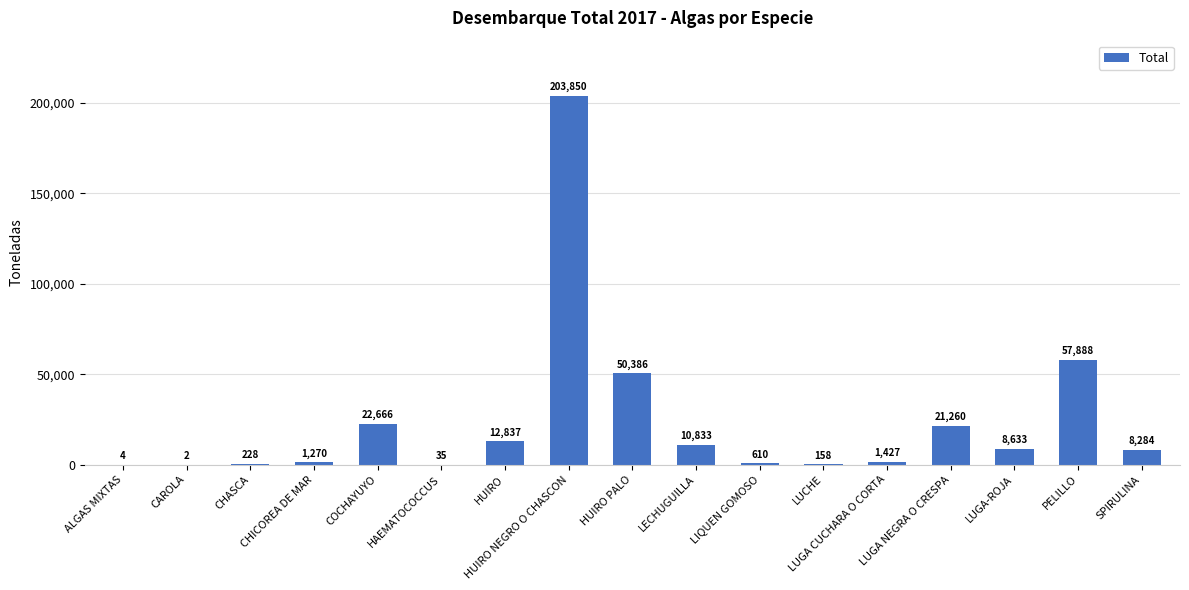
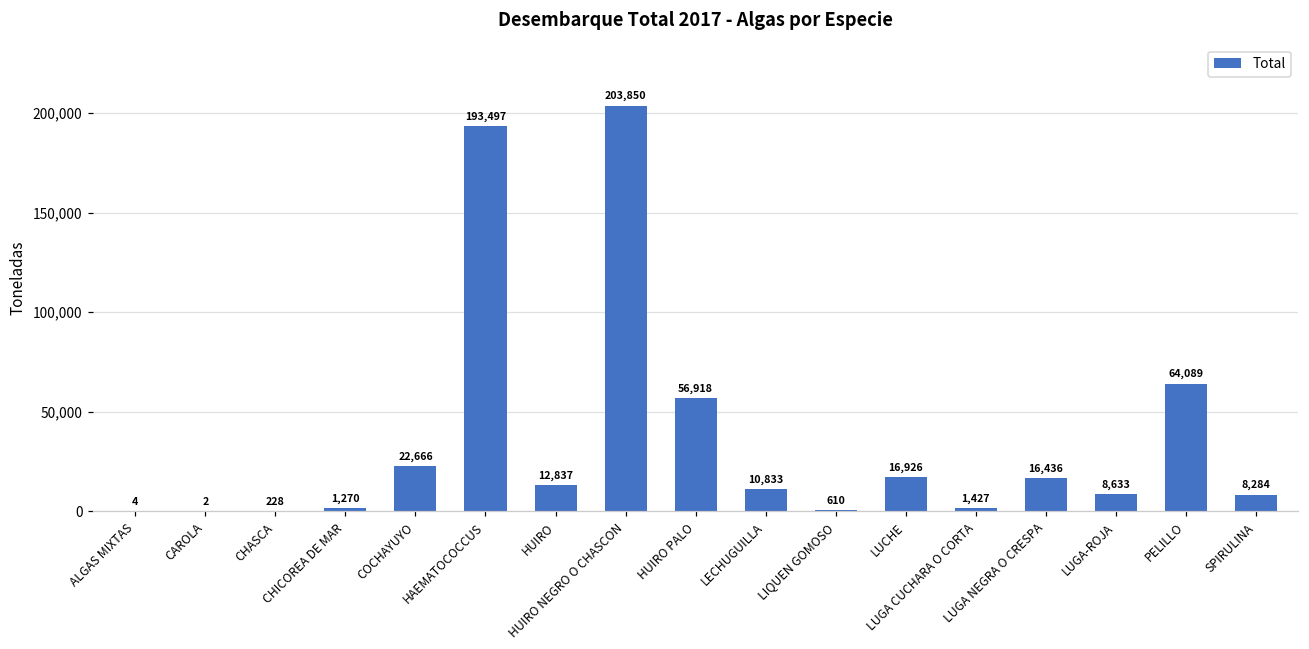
HAEMATOCOCCUS: 35 -> 193,497
HUIRO PALO: 50,386 -> 56,918
LUCHE: 158 -> 16,926
LUGA NEGRA O CRESPA: 21,260 -> 16,436
PELILLO: 57,888 -> 64,089
